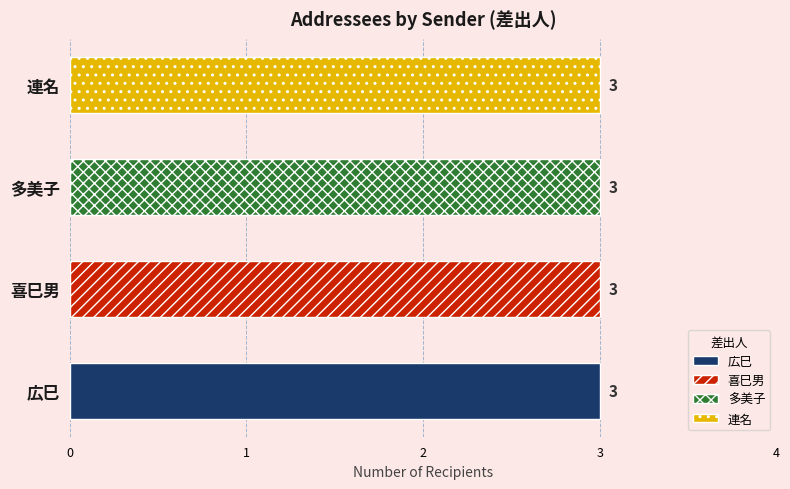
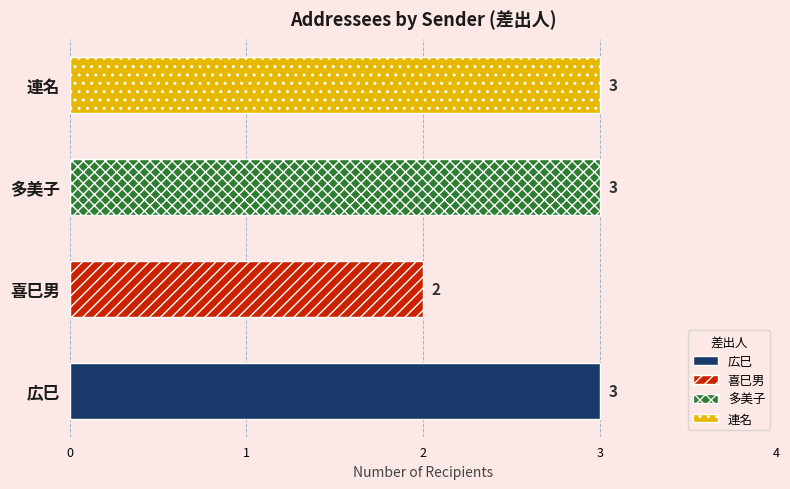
喜巳男: 3 -> 2
